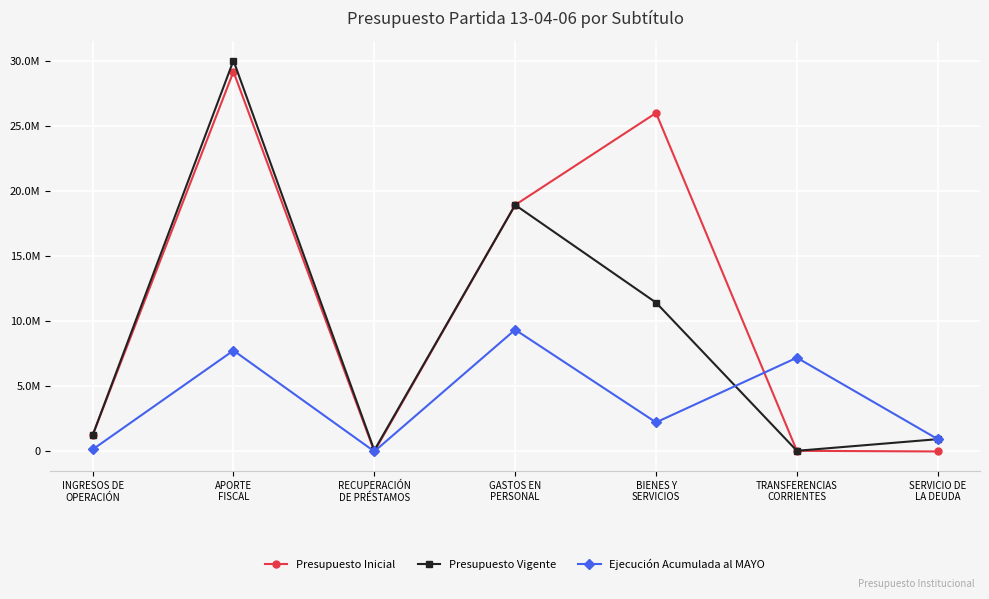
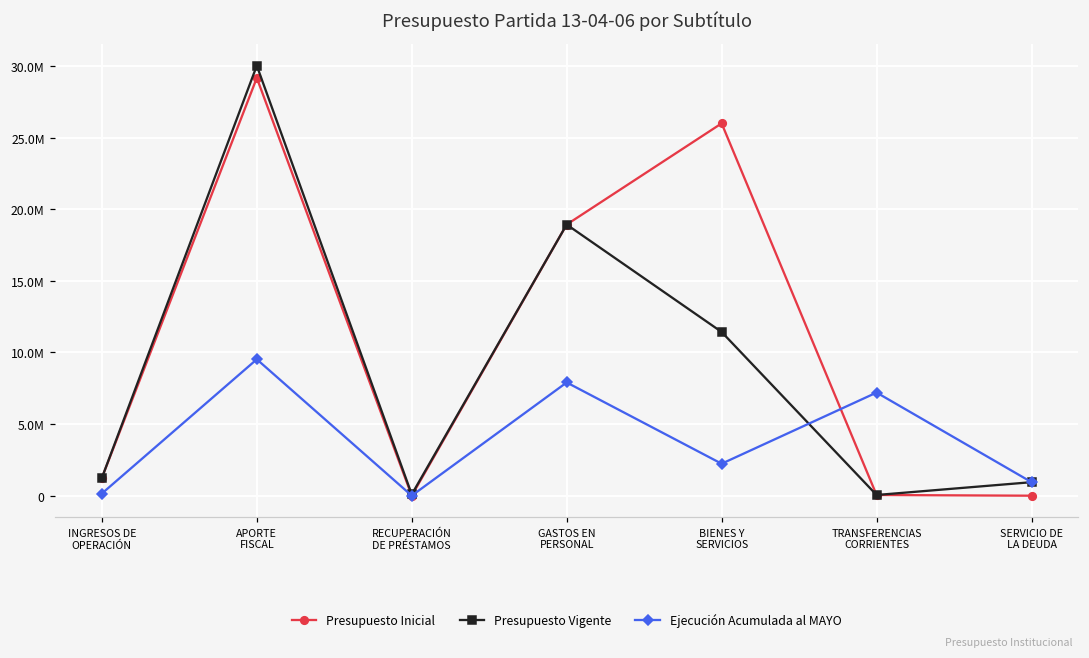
Ejecución Acumulada al MAYO, APORTE FISCAL: 7800000 -> 9500000
Ejecución Acumulada al MAYO, GASTOS EN PERSONAL: 9300000 -> 7900000
